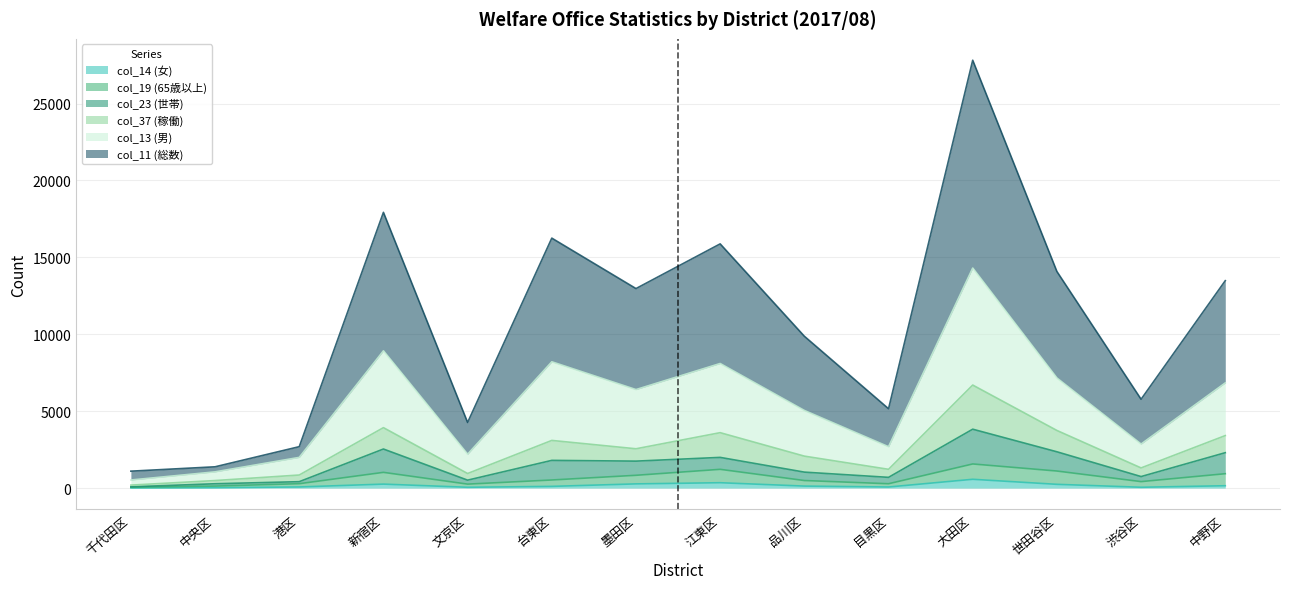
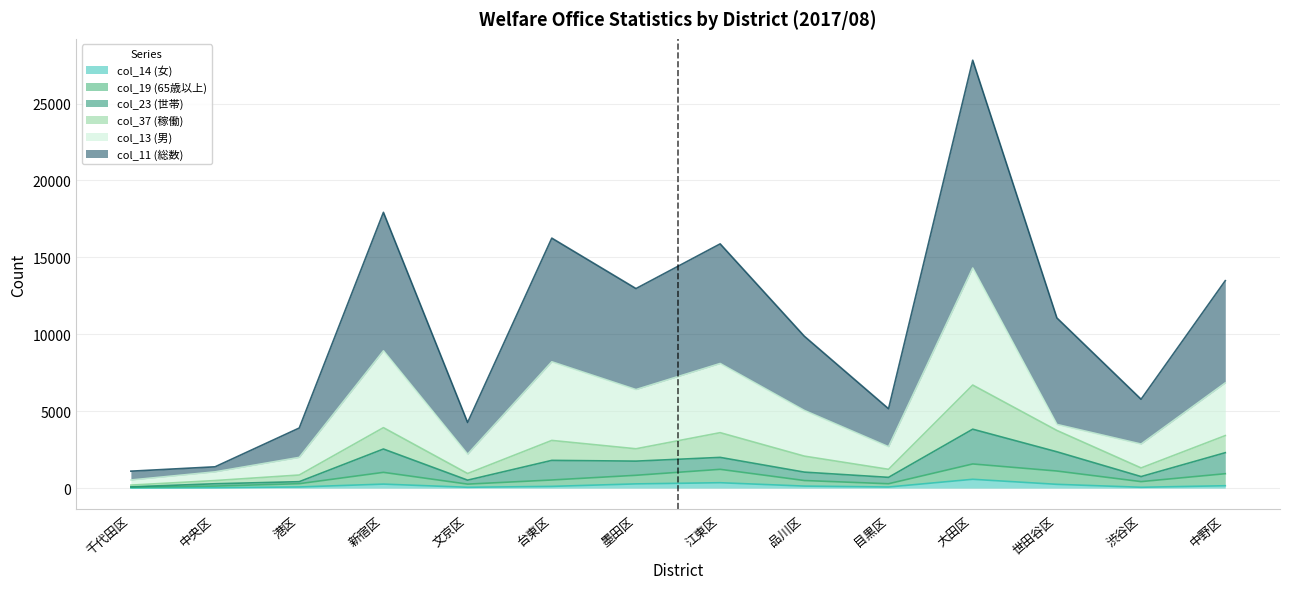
col_11 (総数), 港区: 700 -> 1900
col_13 (男), 世田谷区: 3400 -> 400
